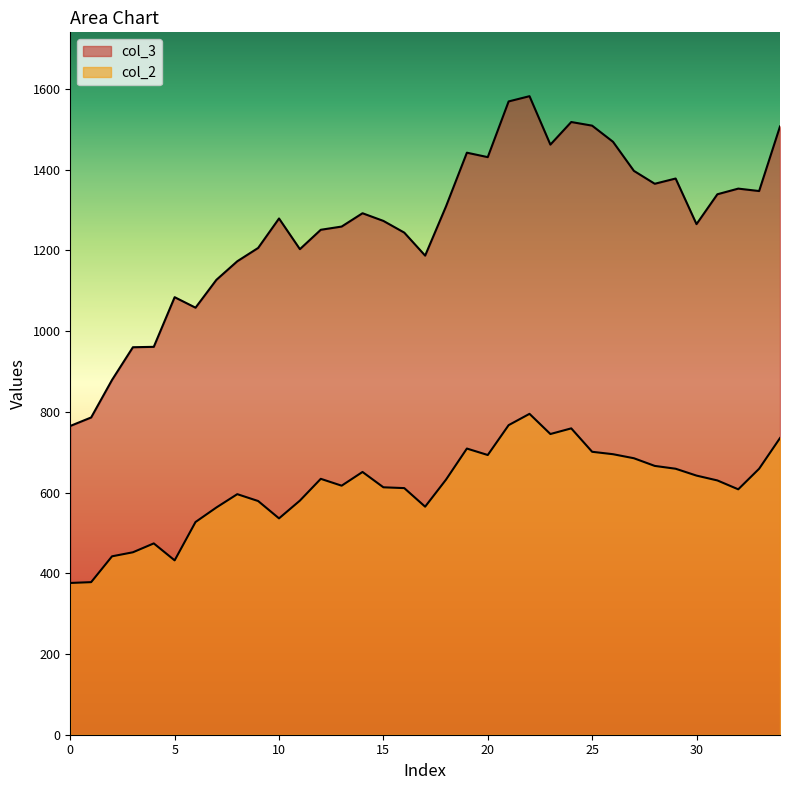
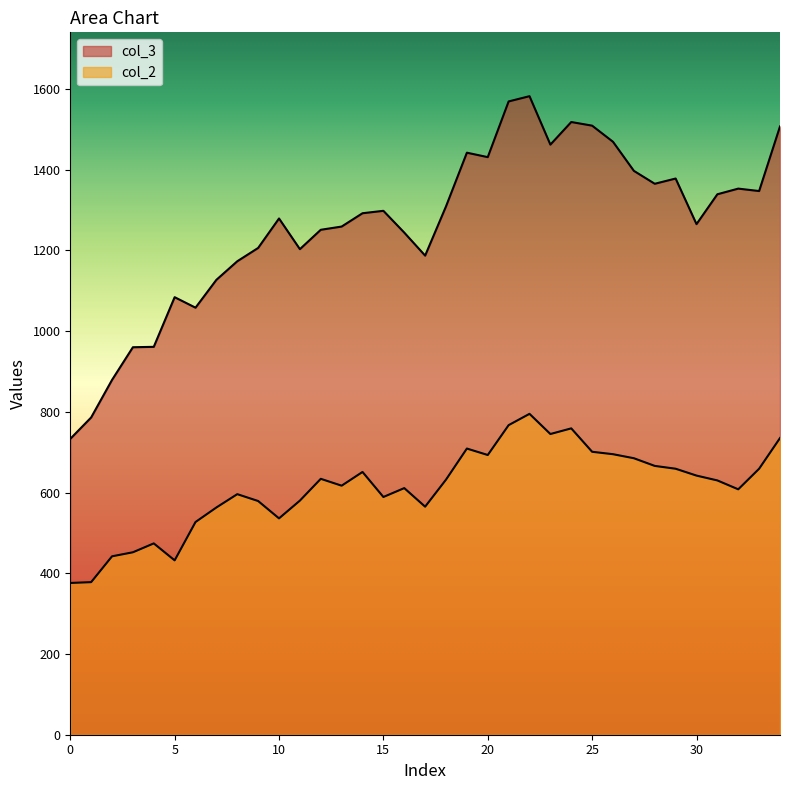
col_3, 0: 770 -> 730
col_3, 15: 1270 -> 1300
col_2, 15: 610 -> 590
